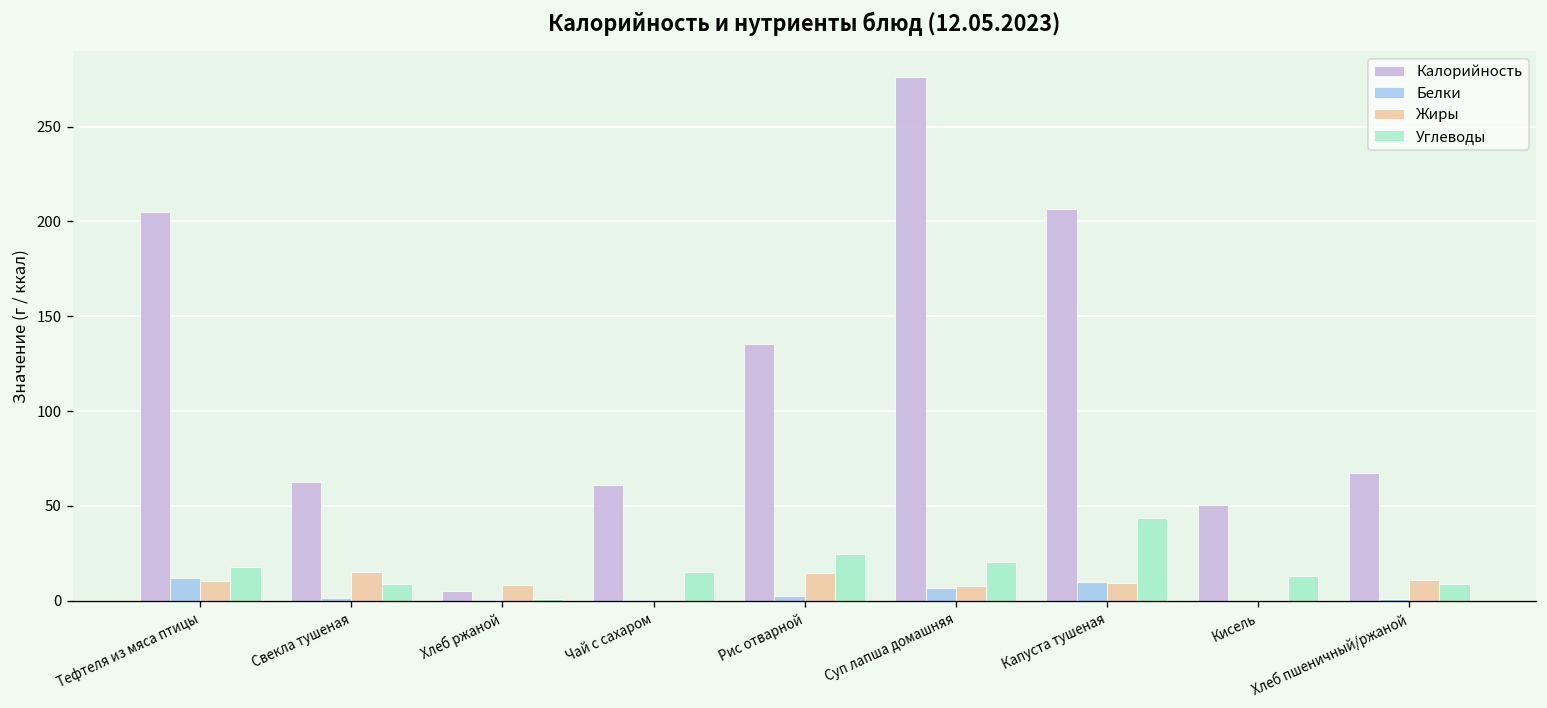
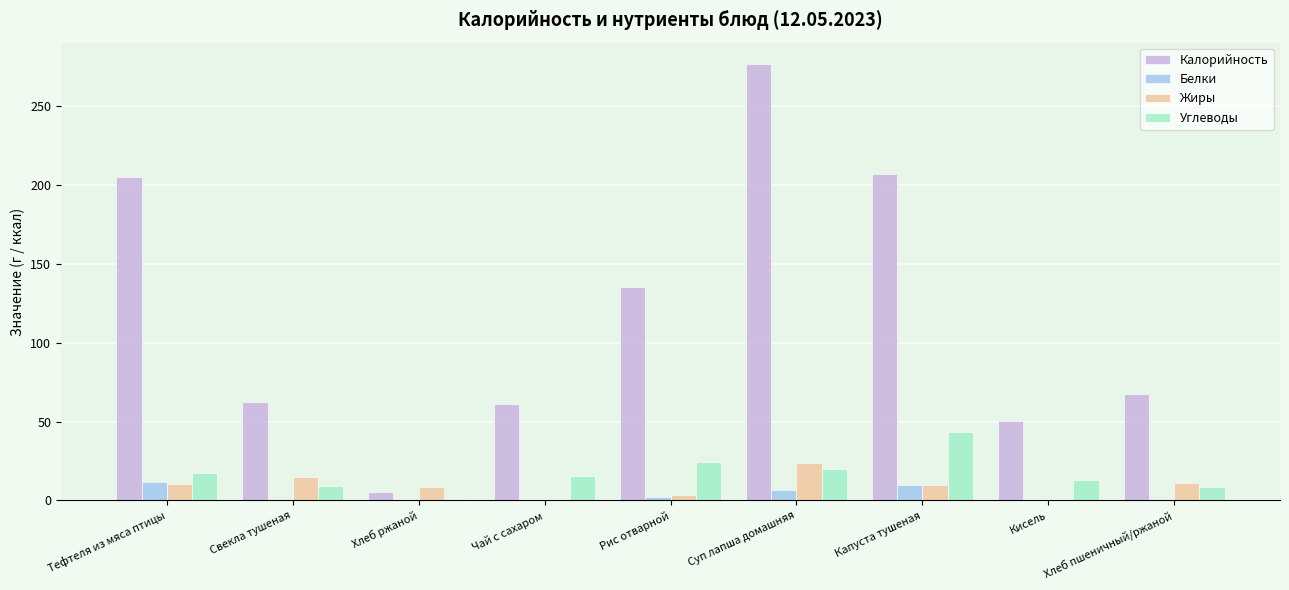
Жиры, Рис отварной: 15 -> 3
Жиры, Суп лапша домашняя: 8 -> 24
